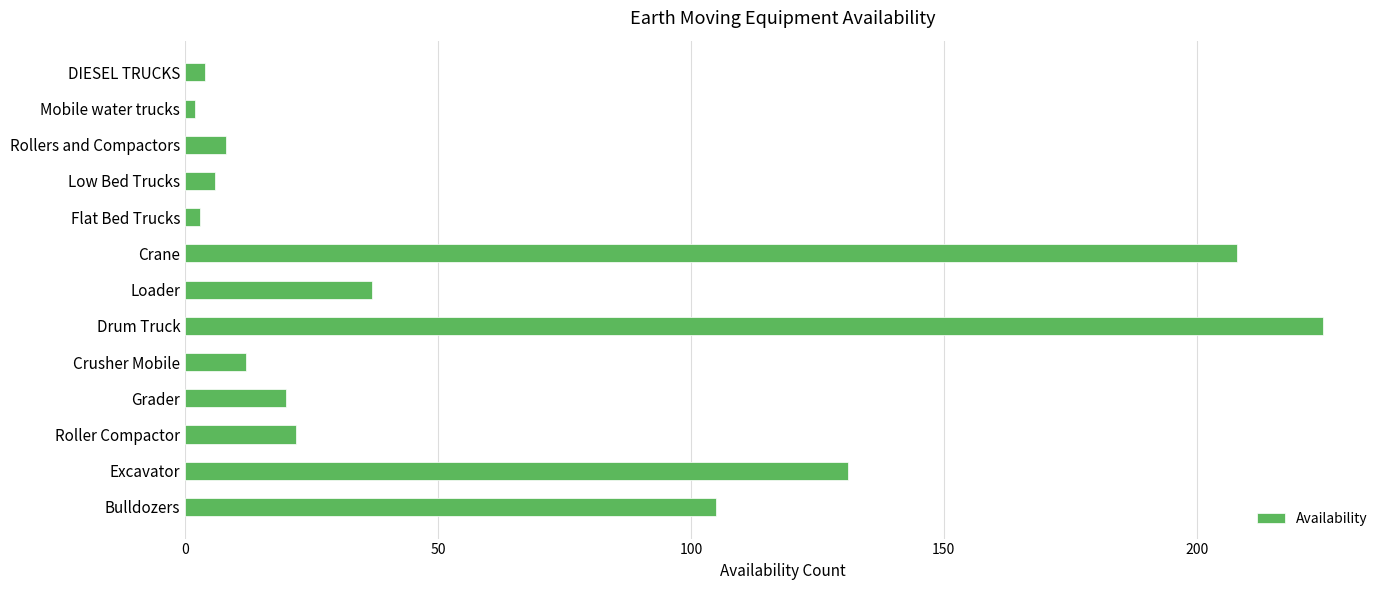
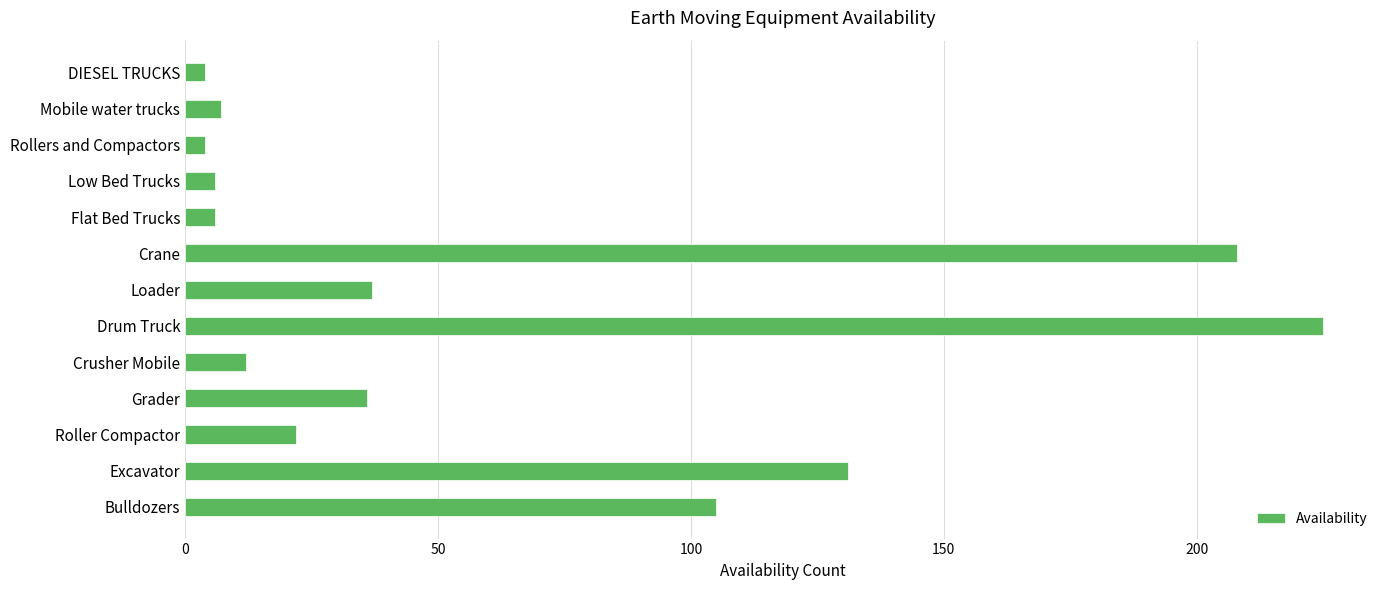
Mobile water trucks: 2 -> 7
Rollers and Compactors: 8 -> 4
Flat Bed Trucks: 3 -> 6
Grader: 20 -> 36
